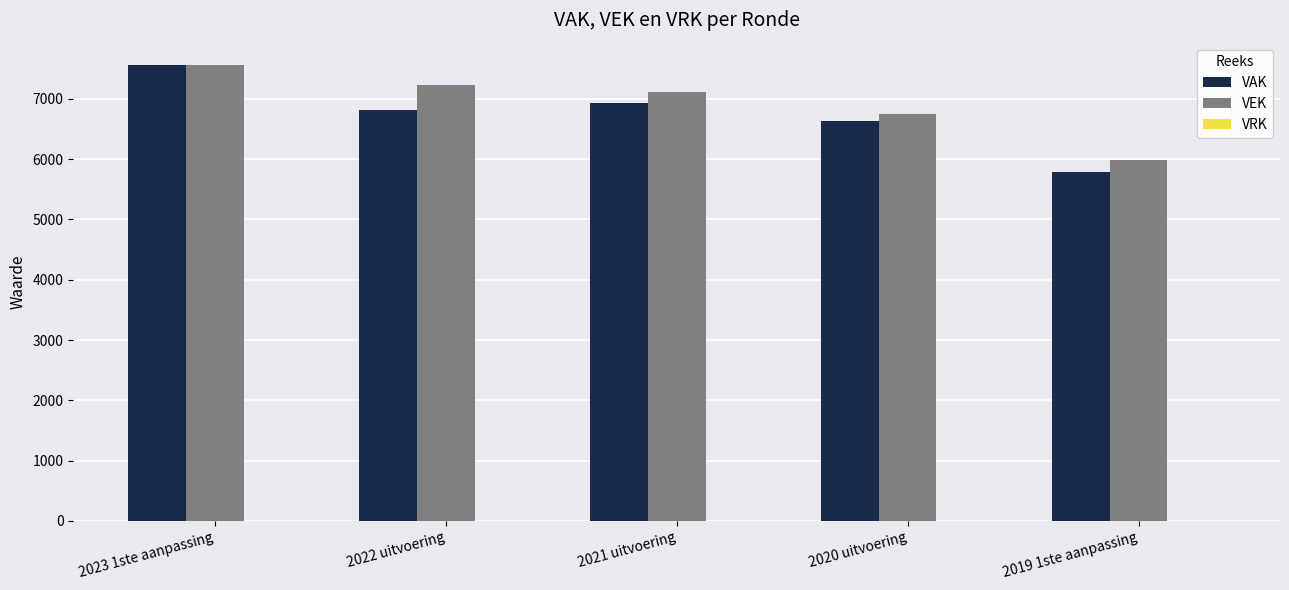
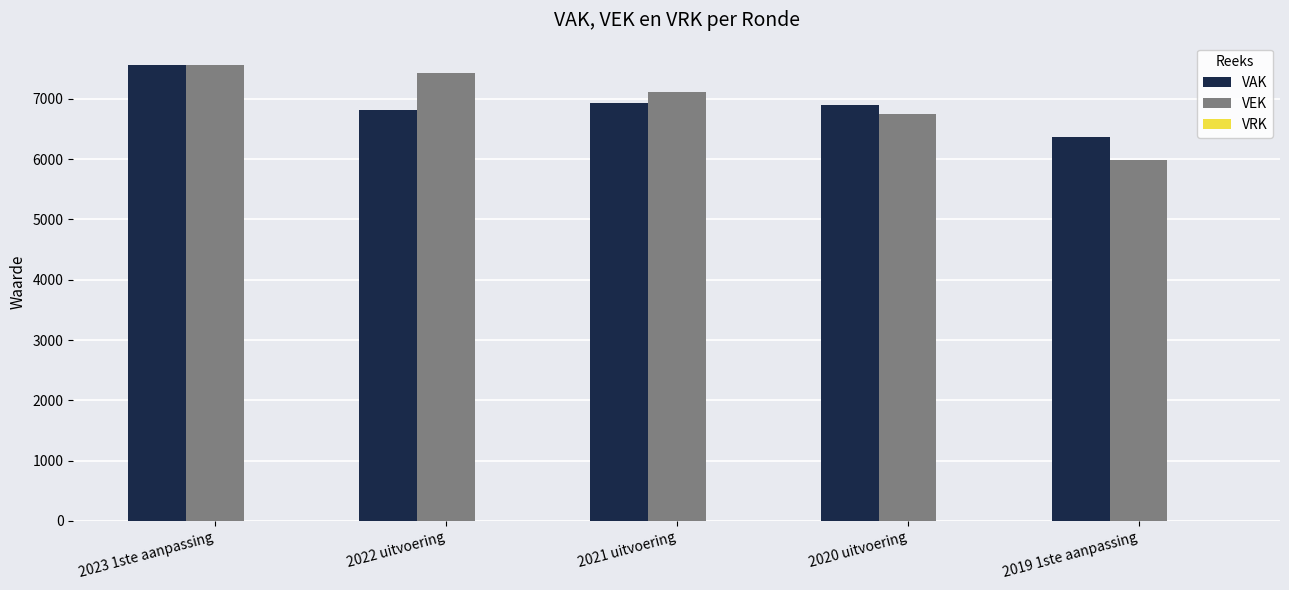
VEK, 2022 uitvoering: 7200 -> 7400
VAK, 2020 uitvoering: 6600 -> 6900
VAK, 2019 1ste aanpassing: 5800 -> 6400
